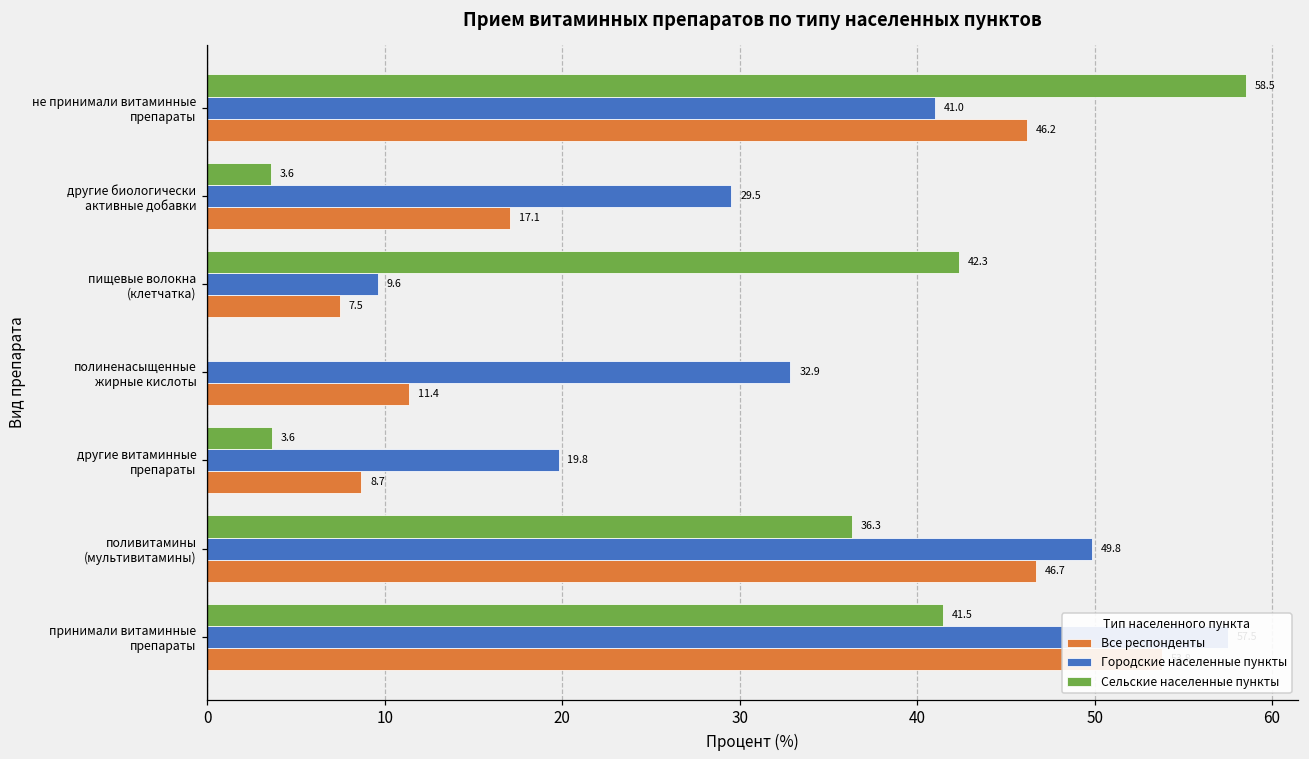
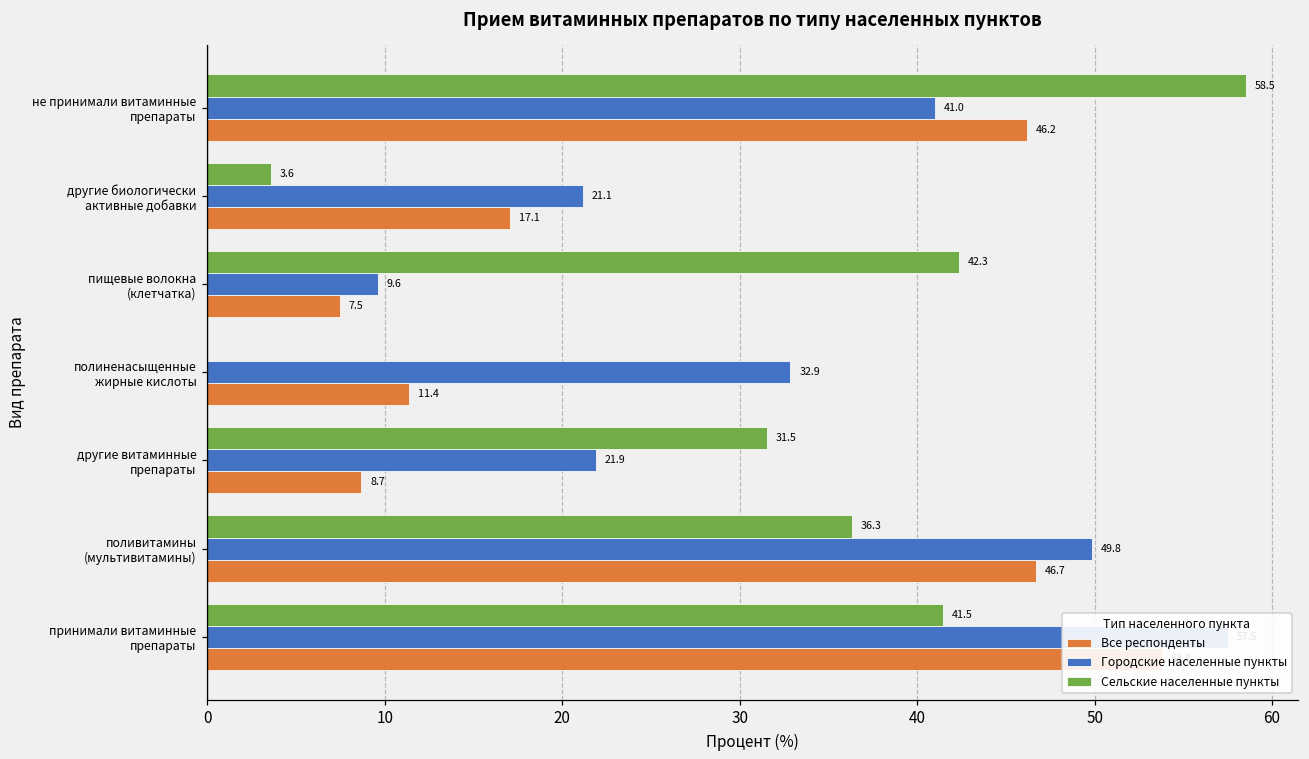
Городские населенные пункты, другие биологически активные добавки: 29.5 -> 21.1
Сельские населенные пункты, другие витаминные препараты: 3.6 -> 31.5
Городские населенные пункты, другие витаминные препараты: 19.8 -> 21.9
